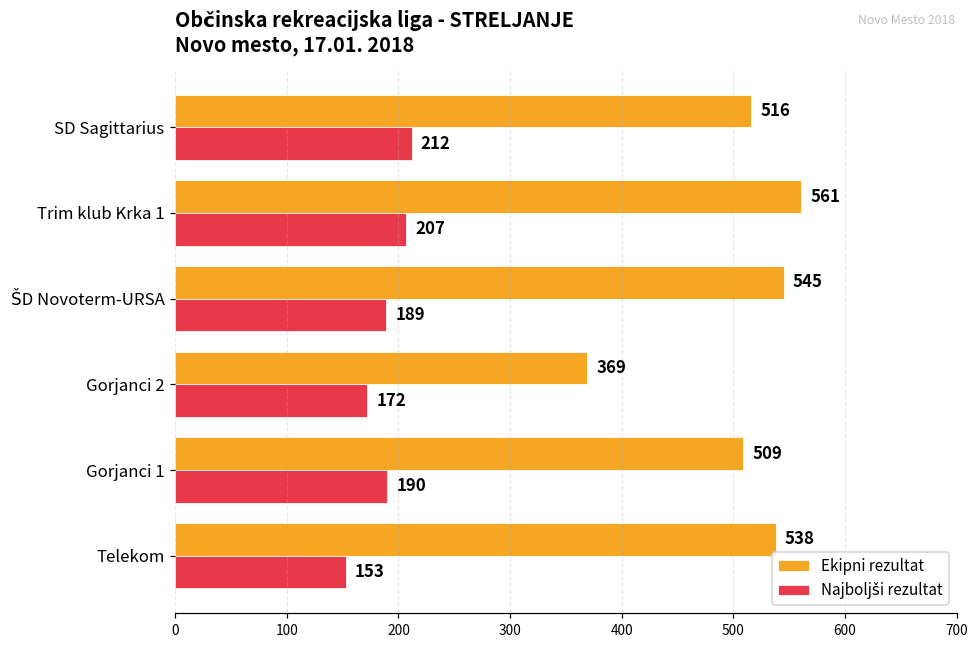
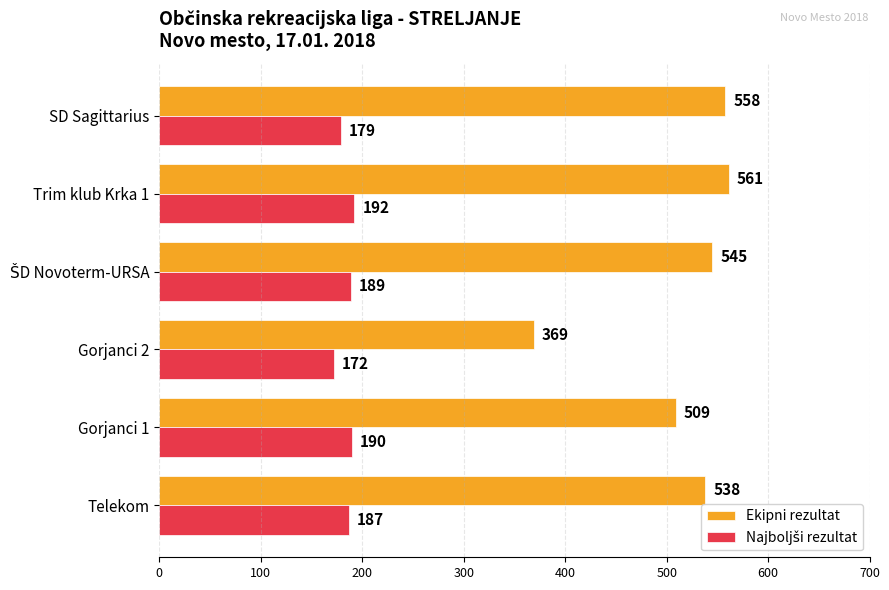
Ekipni rezultat, SD Sagittarius: 516 -> 558
Najboljši rezultat, SD Sagittarius: 212 -> 179
Najboljši rezultat, Trim klub Krka 1: 207 -> 192
Najboljši rezultat, Telekom: 153 -> 187
